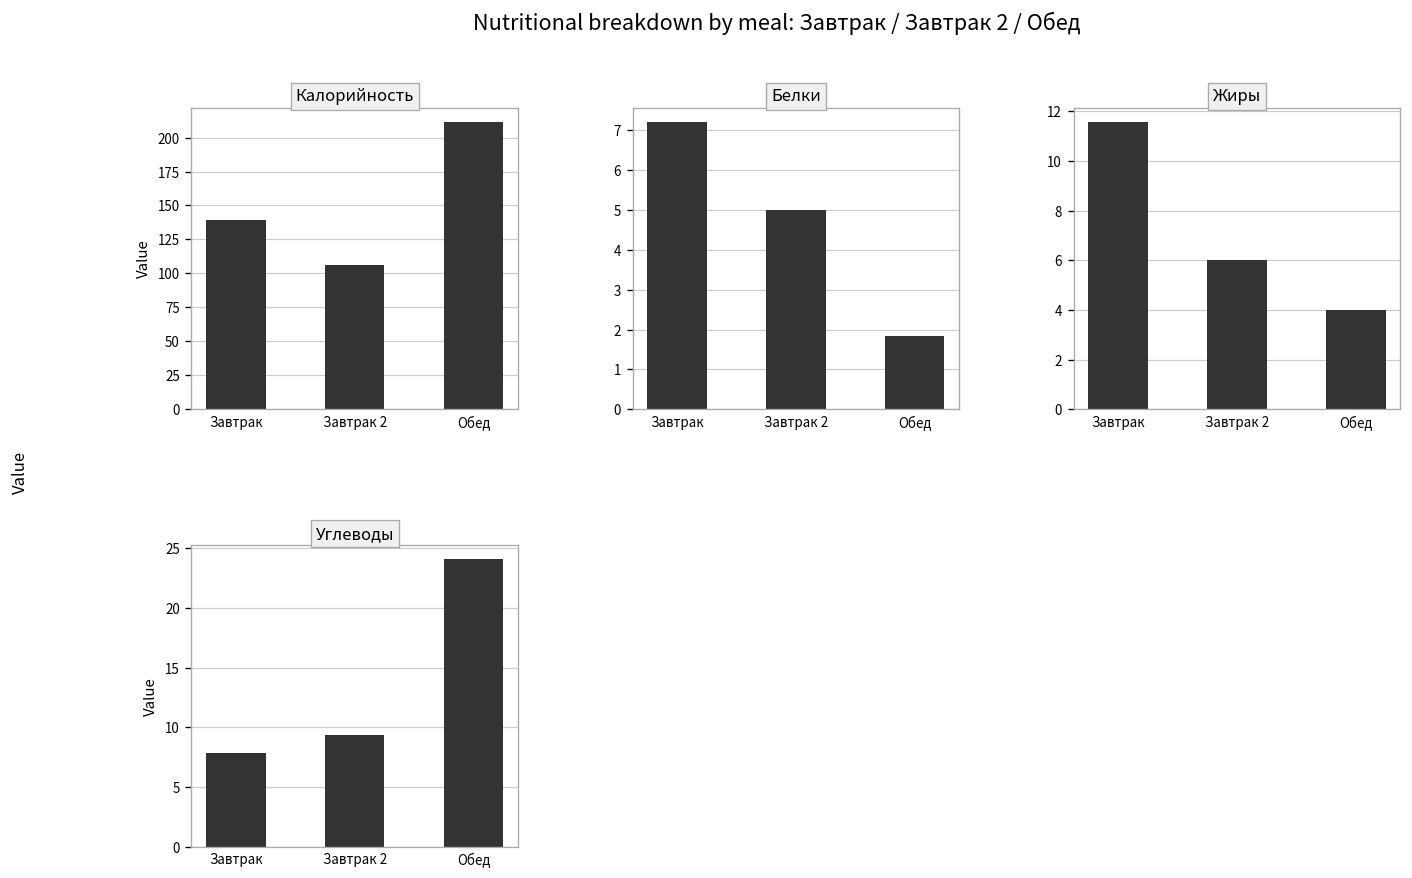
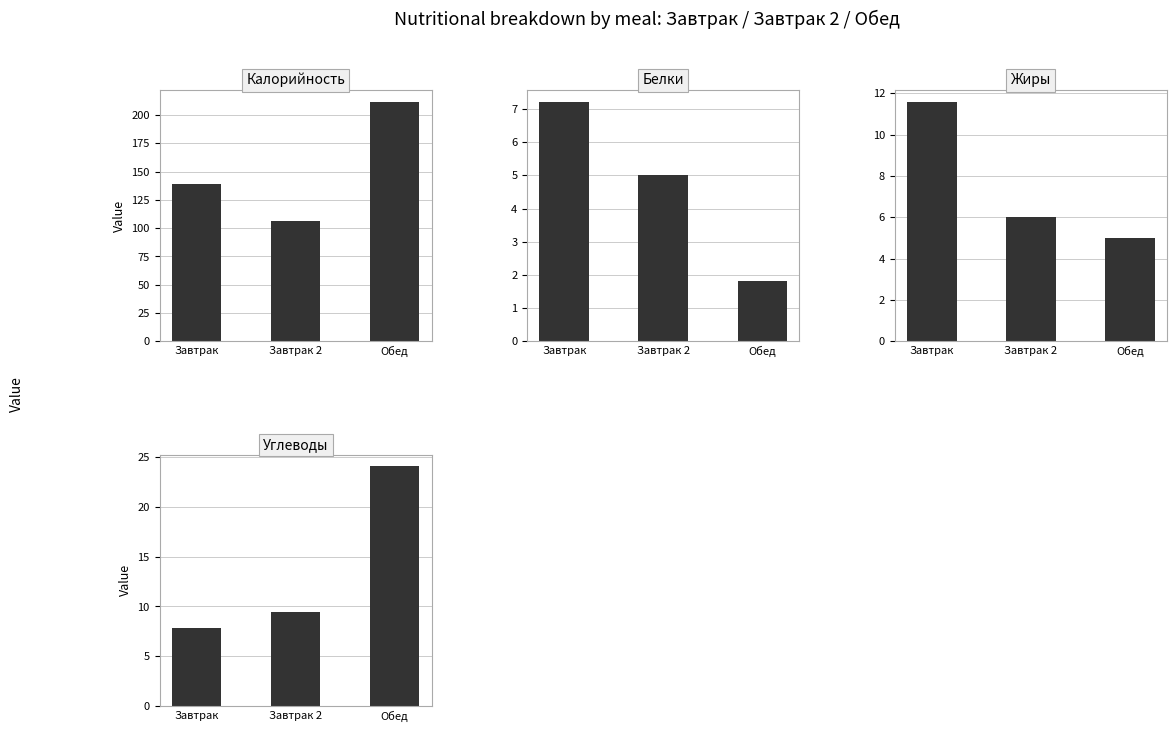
Жиры, Обед: 4 -> 5
